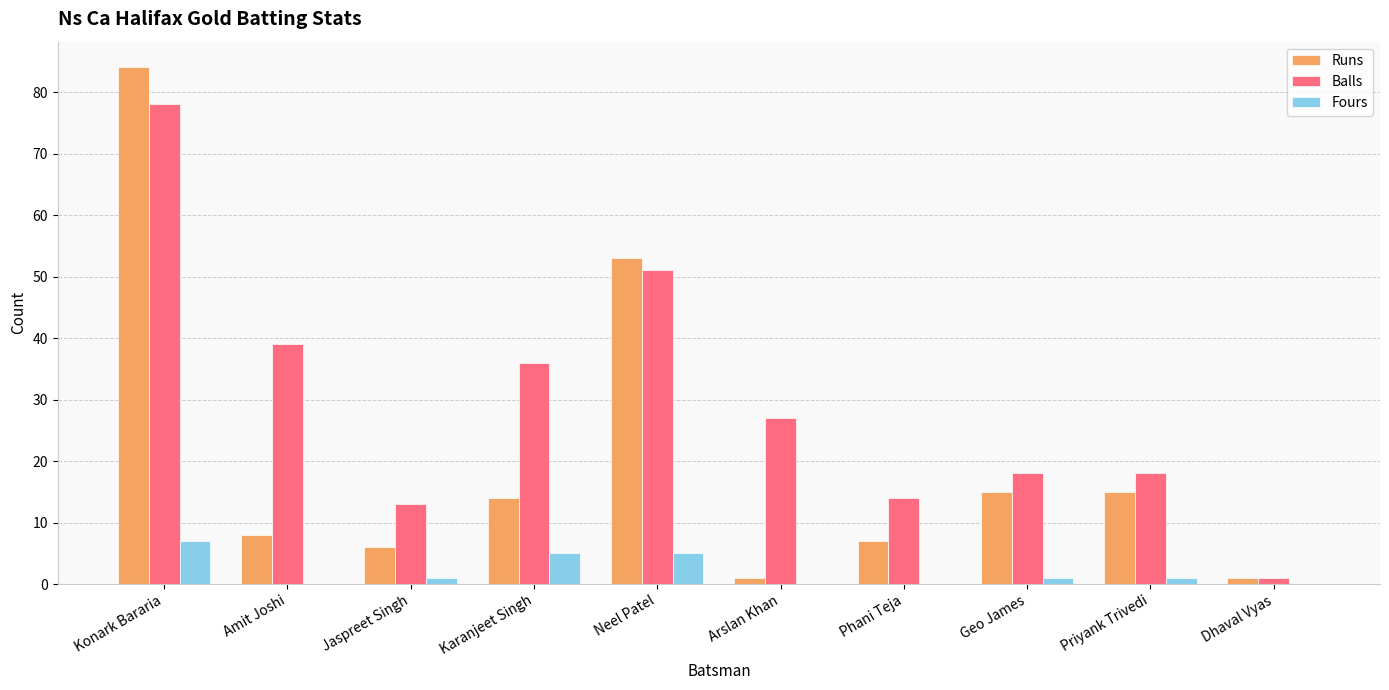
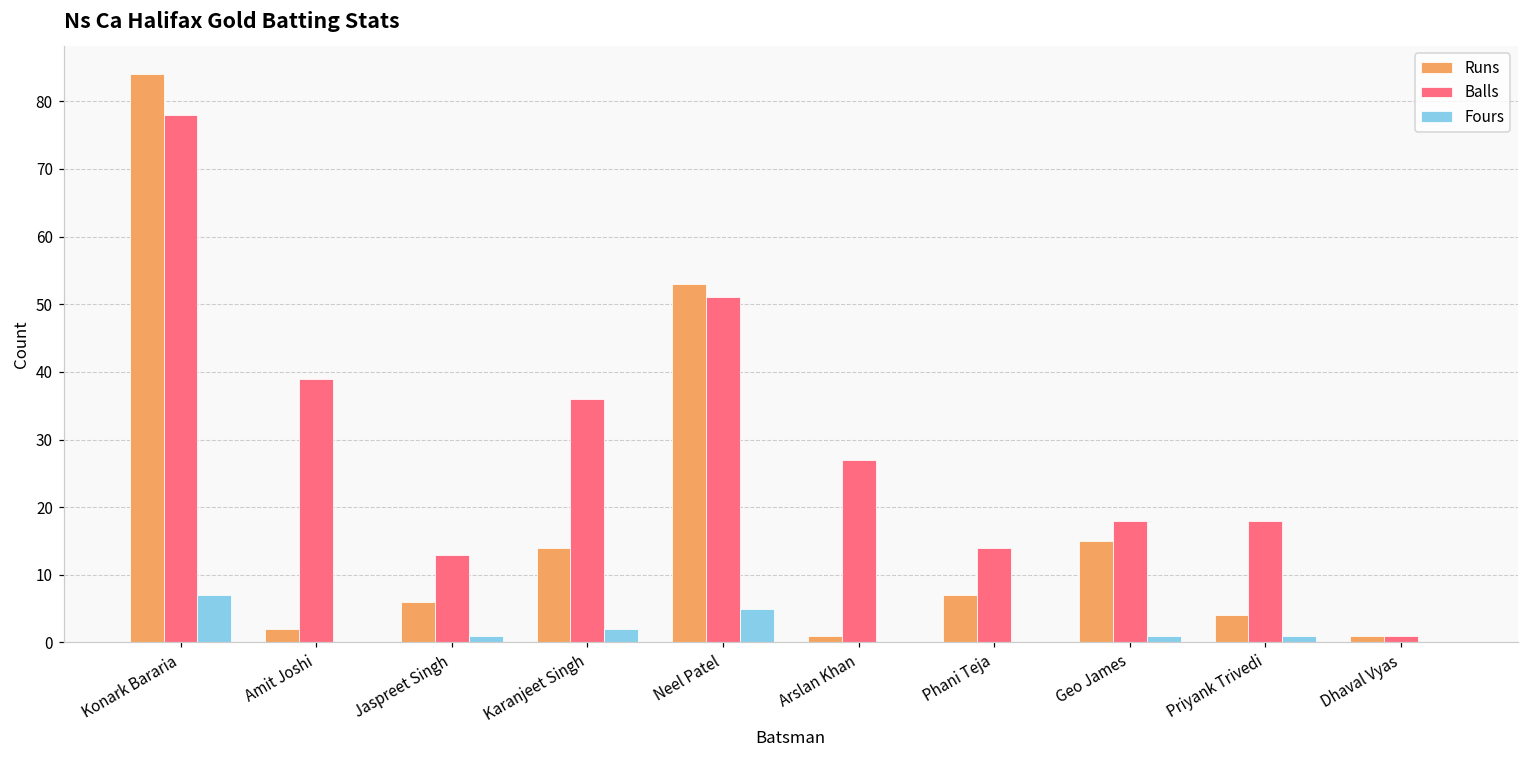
Runs, Amit Joshi: 8 -> 2
Fours, Karanjeet Singh: 5 -> 2
Runs, Priyank Trivedi: 15 -> 4
